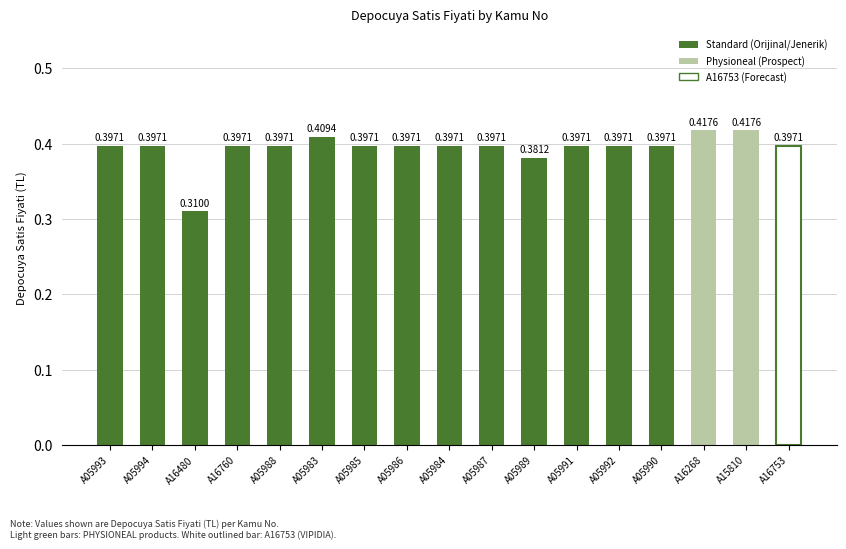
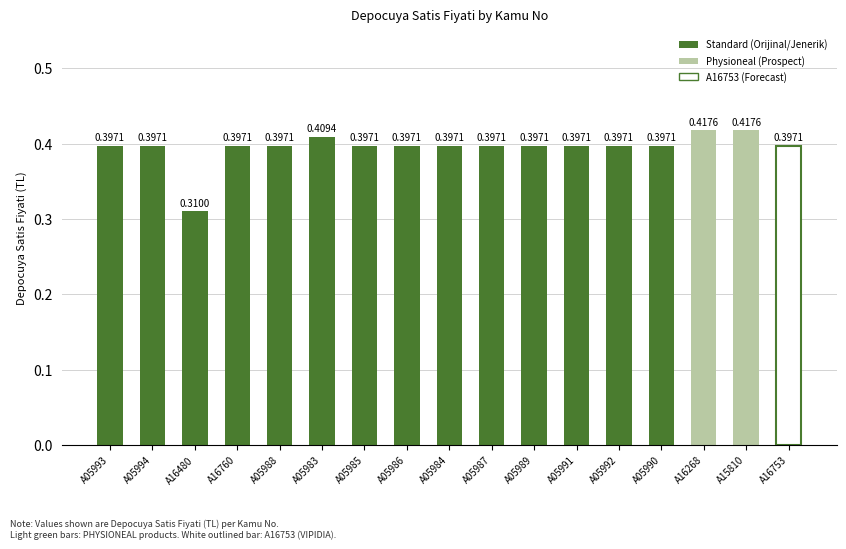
A05989: 0.3812 -> 0.3971
